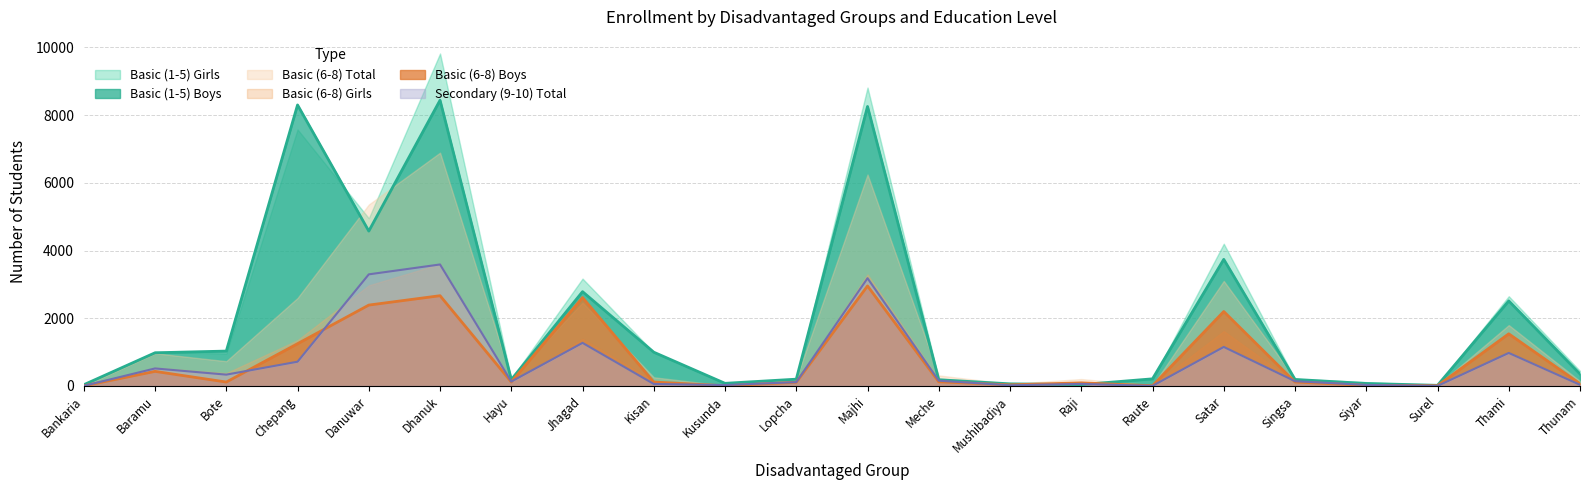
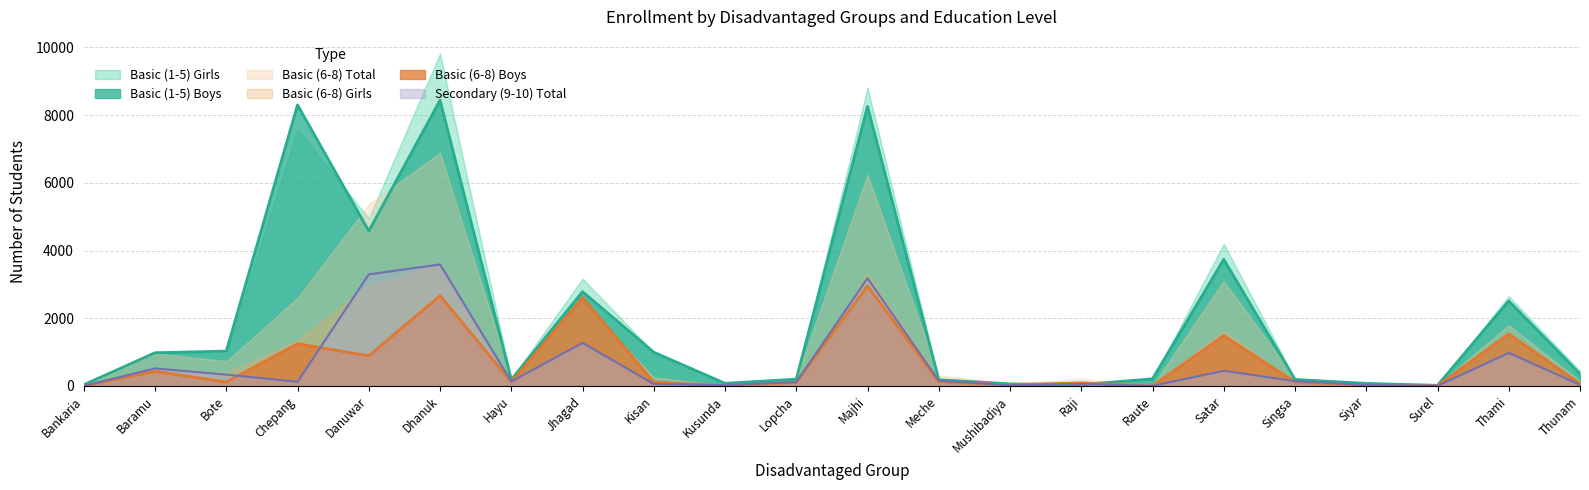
Secondary (9-10) Total, Chepang: 700 -> 100
Basic (6-8) Boys, Danuwar: 2400 -> 900
Basic (6-8) Boys, Satar: 2200 -> 1500
Secondary (9-10) Total, Satar: 1200 -> 400
